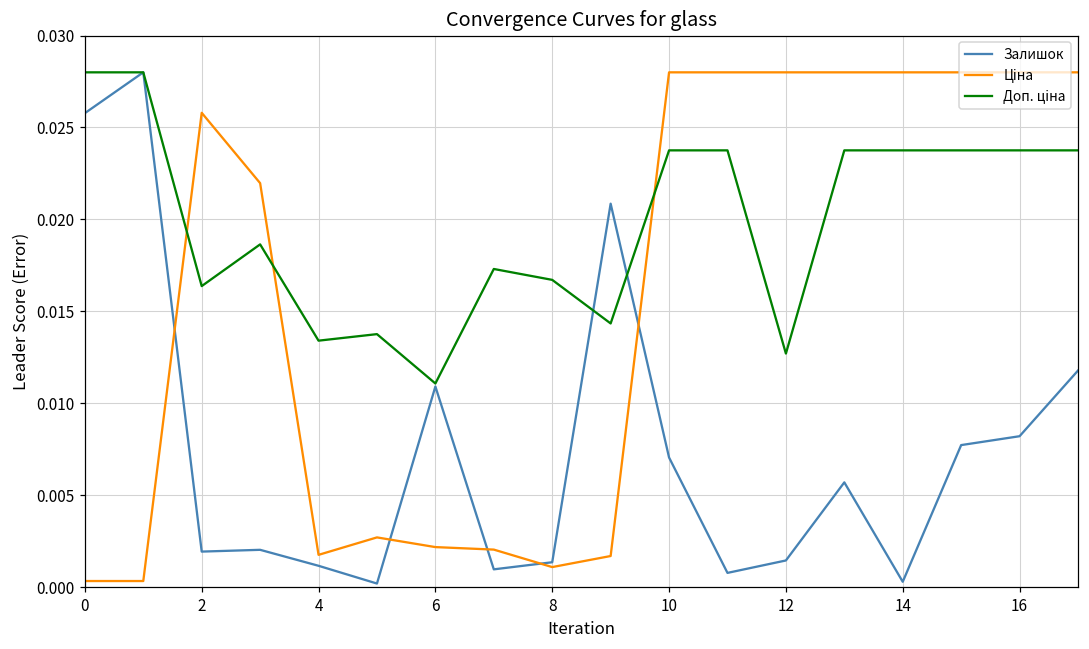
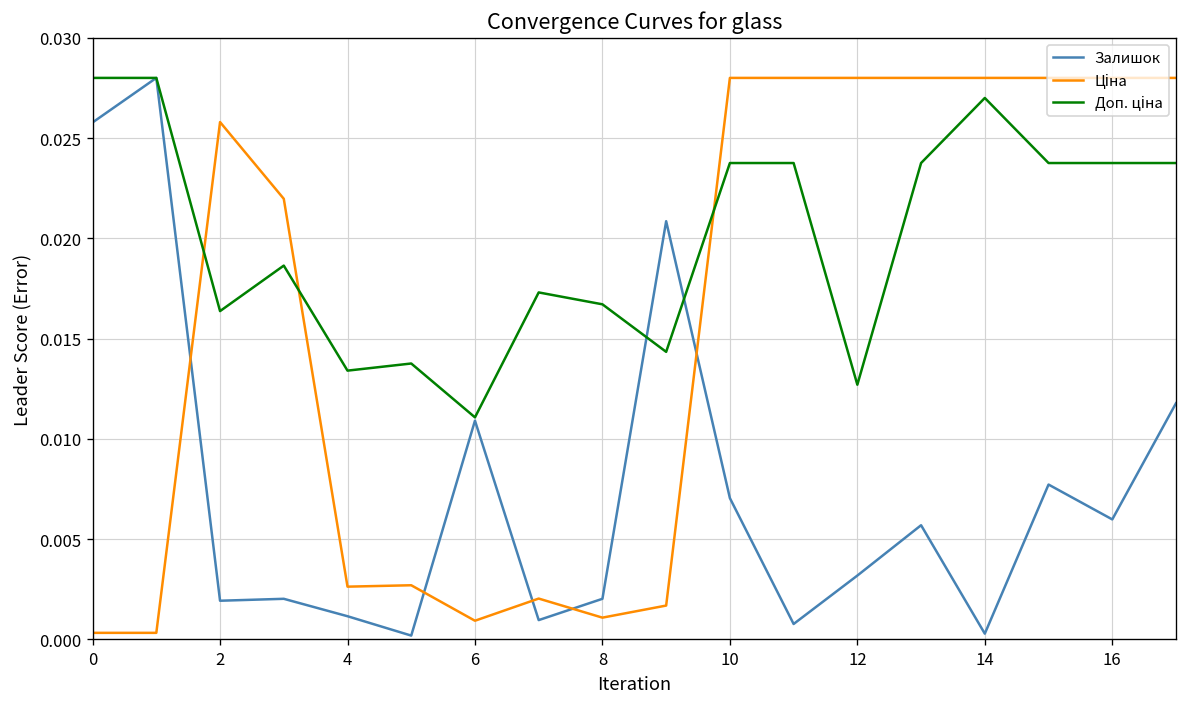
Ціна, 4: 0.0018 -> 0.0026
Ціна, 6: 0.0022 -> 0.0009
Залишок, 8: 0.0014 -> 0.0020
Залишок, 12: 0.0014 -> 0.0032
Доп. ціна, 14: 0.0238 -> 0.0270
Залишок, 16: 0.0082 -> 0.0060
